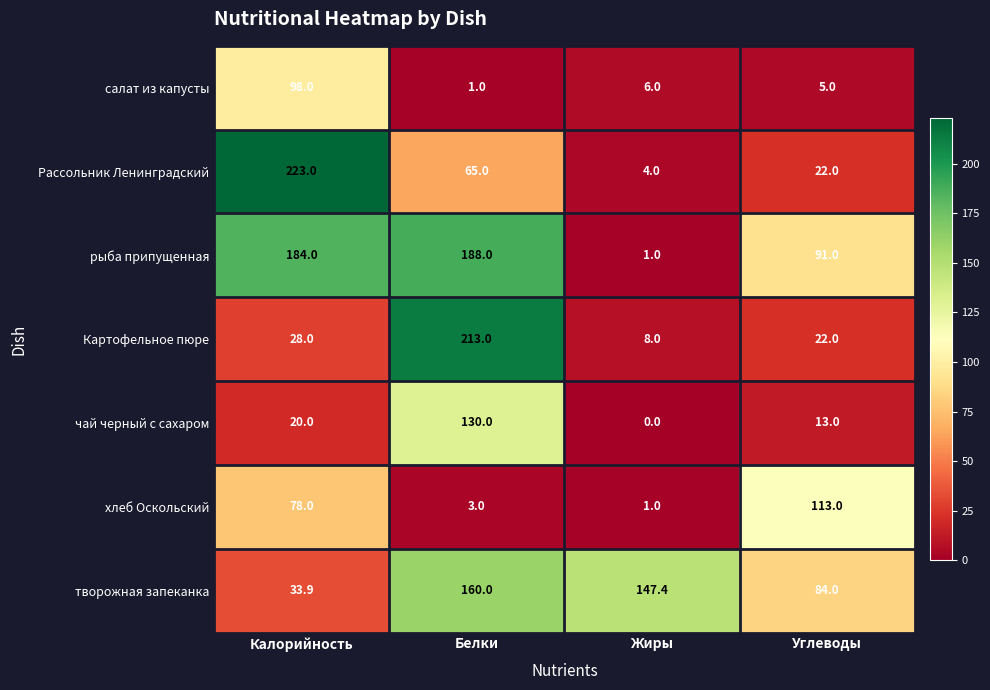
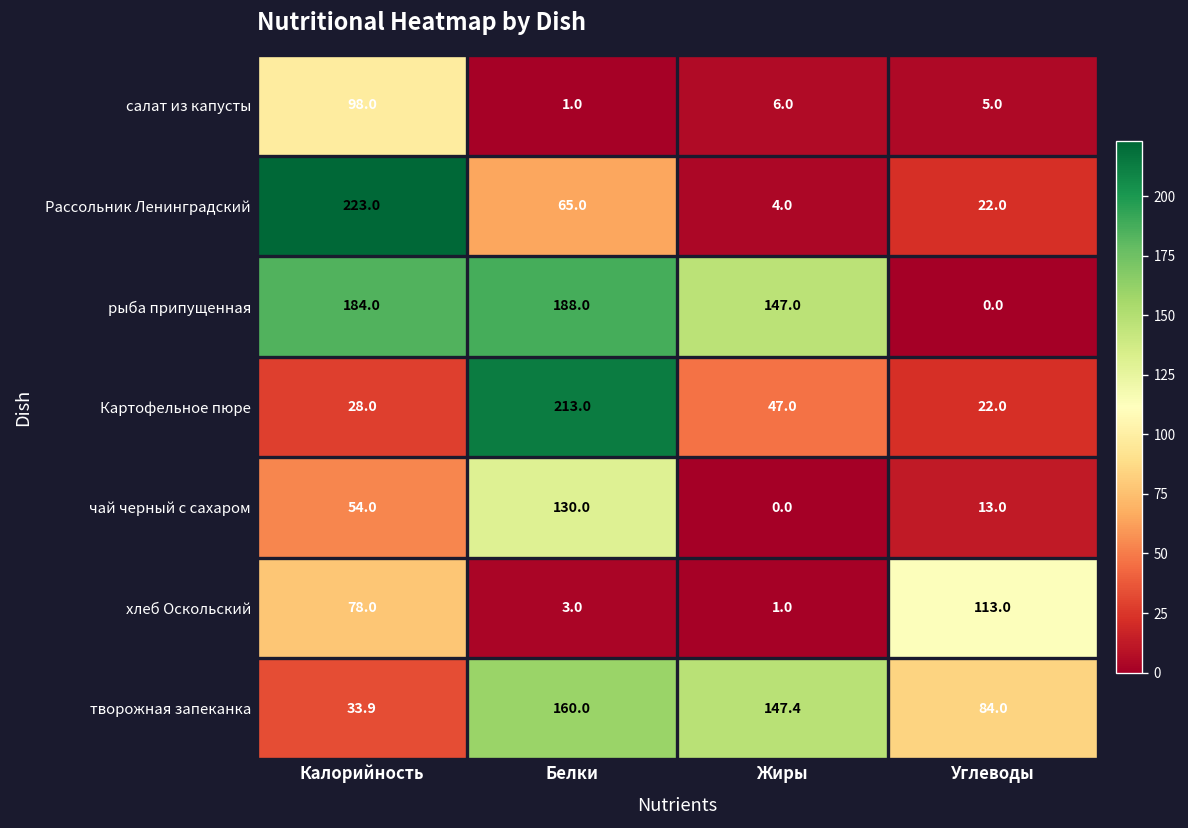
рыба припущенная, Жиры: 1.0 -> 147.0
рыба припущенная, Углеводы: 91.0 -> 0.0
Картофельное пюре, Жиры: 8.0 -> 47.0
чай черный с сахаром, Калорийность: 20.0 -> 54.0
